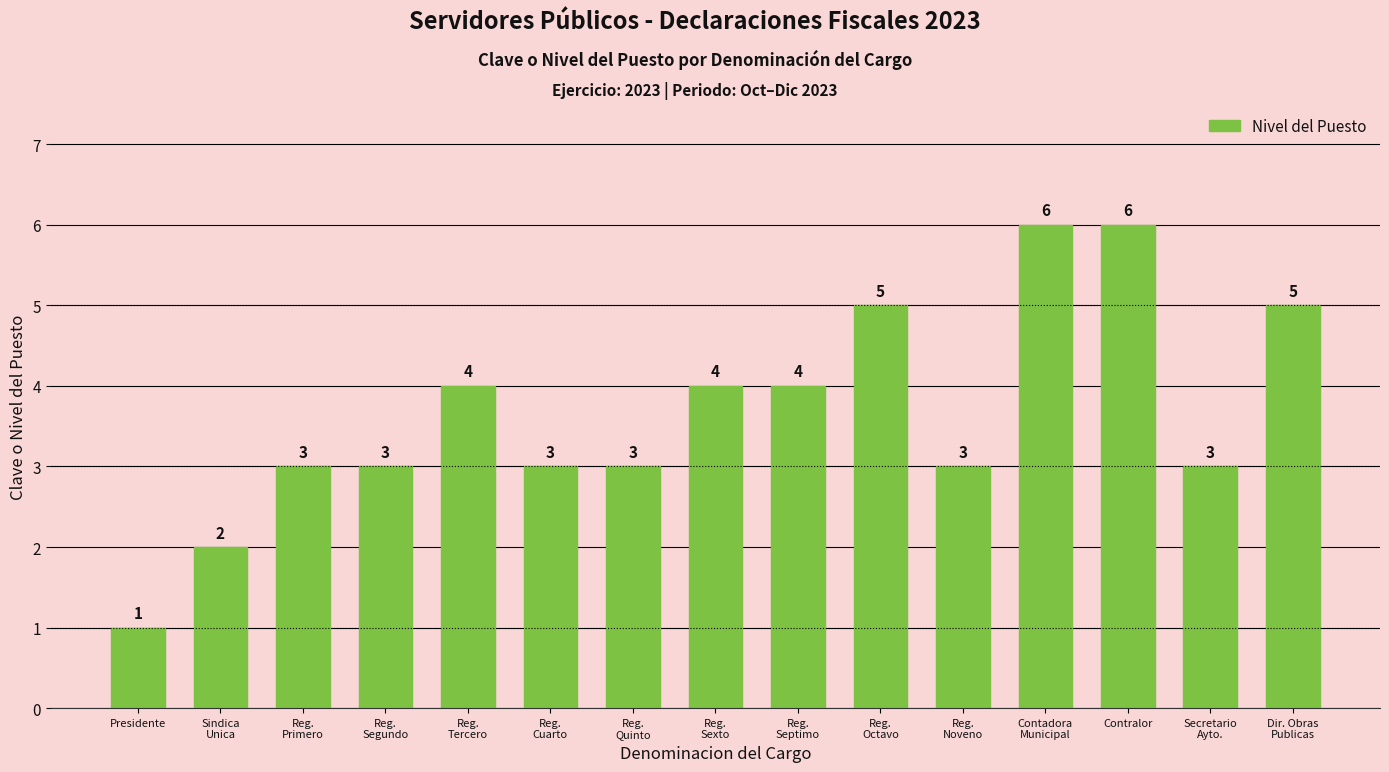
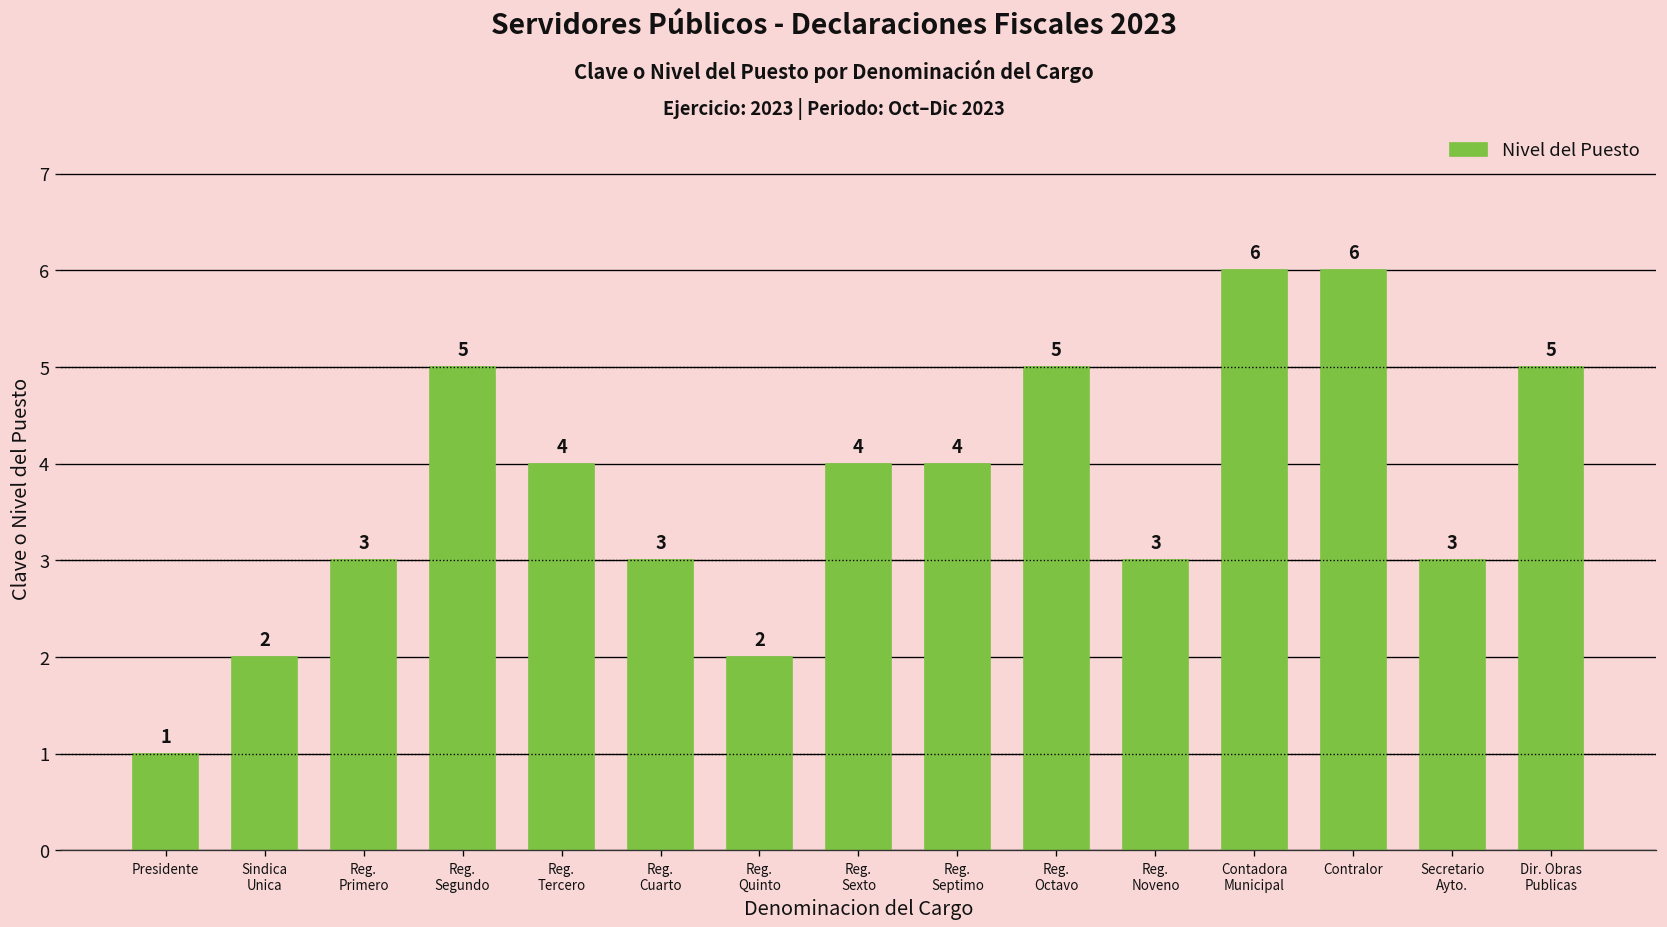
Reg. Segundo: 3 -> 5
Reg. Quinto: 3 -> 2
